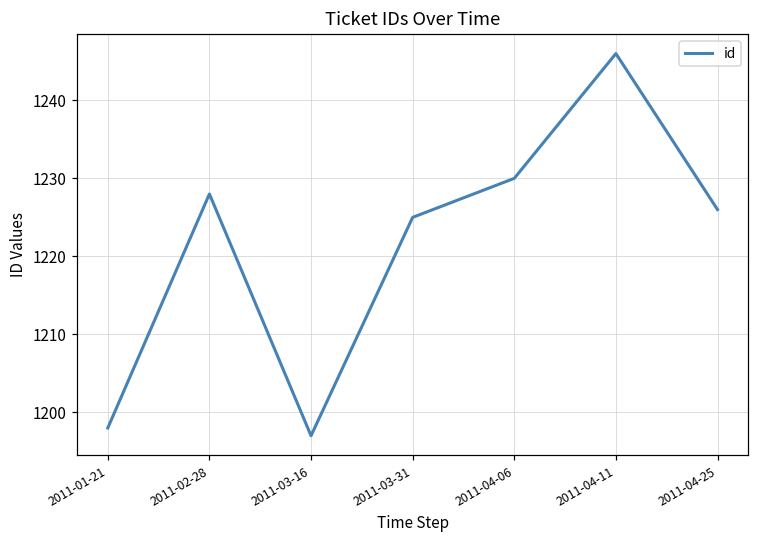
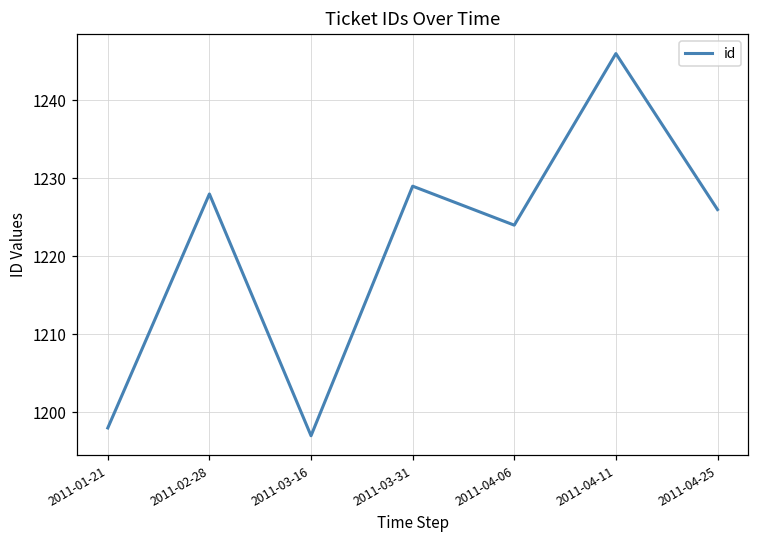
2011-03-31: 1225 -> 1229
2011-04-06: 1230 -> 1224
